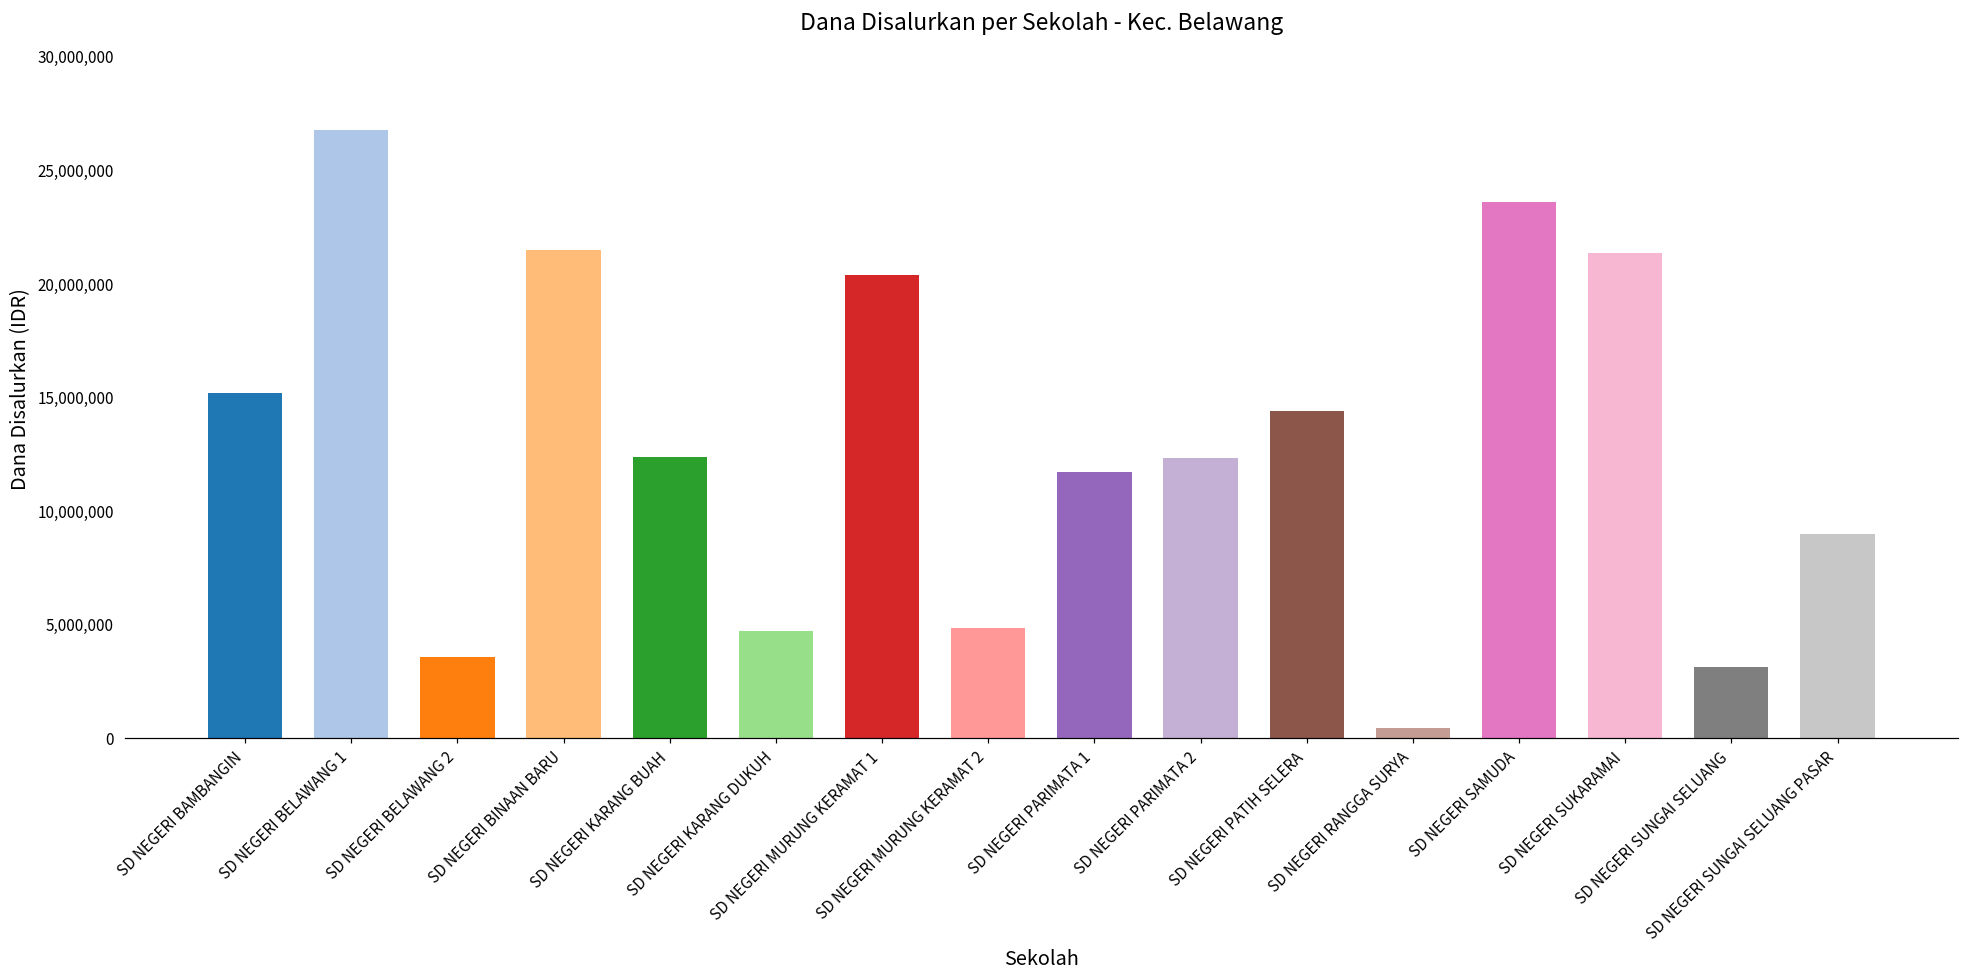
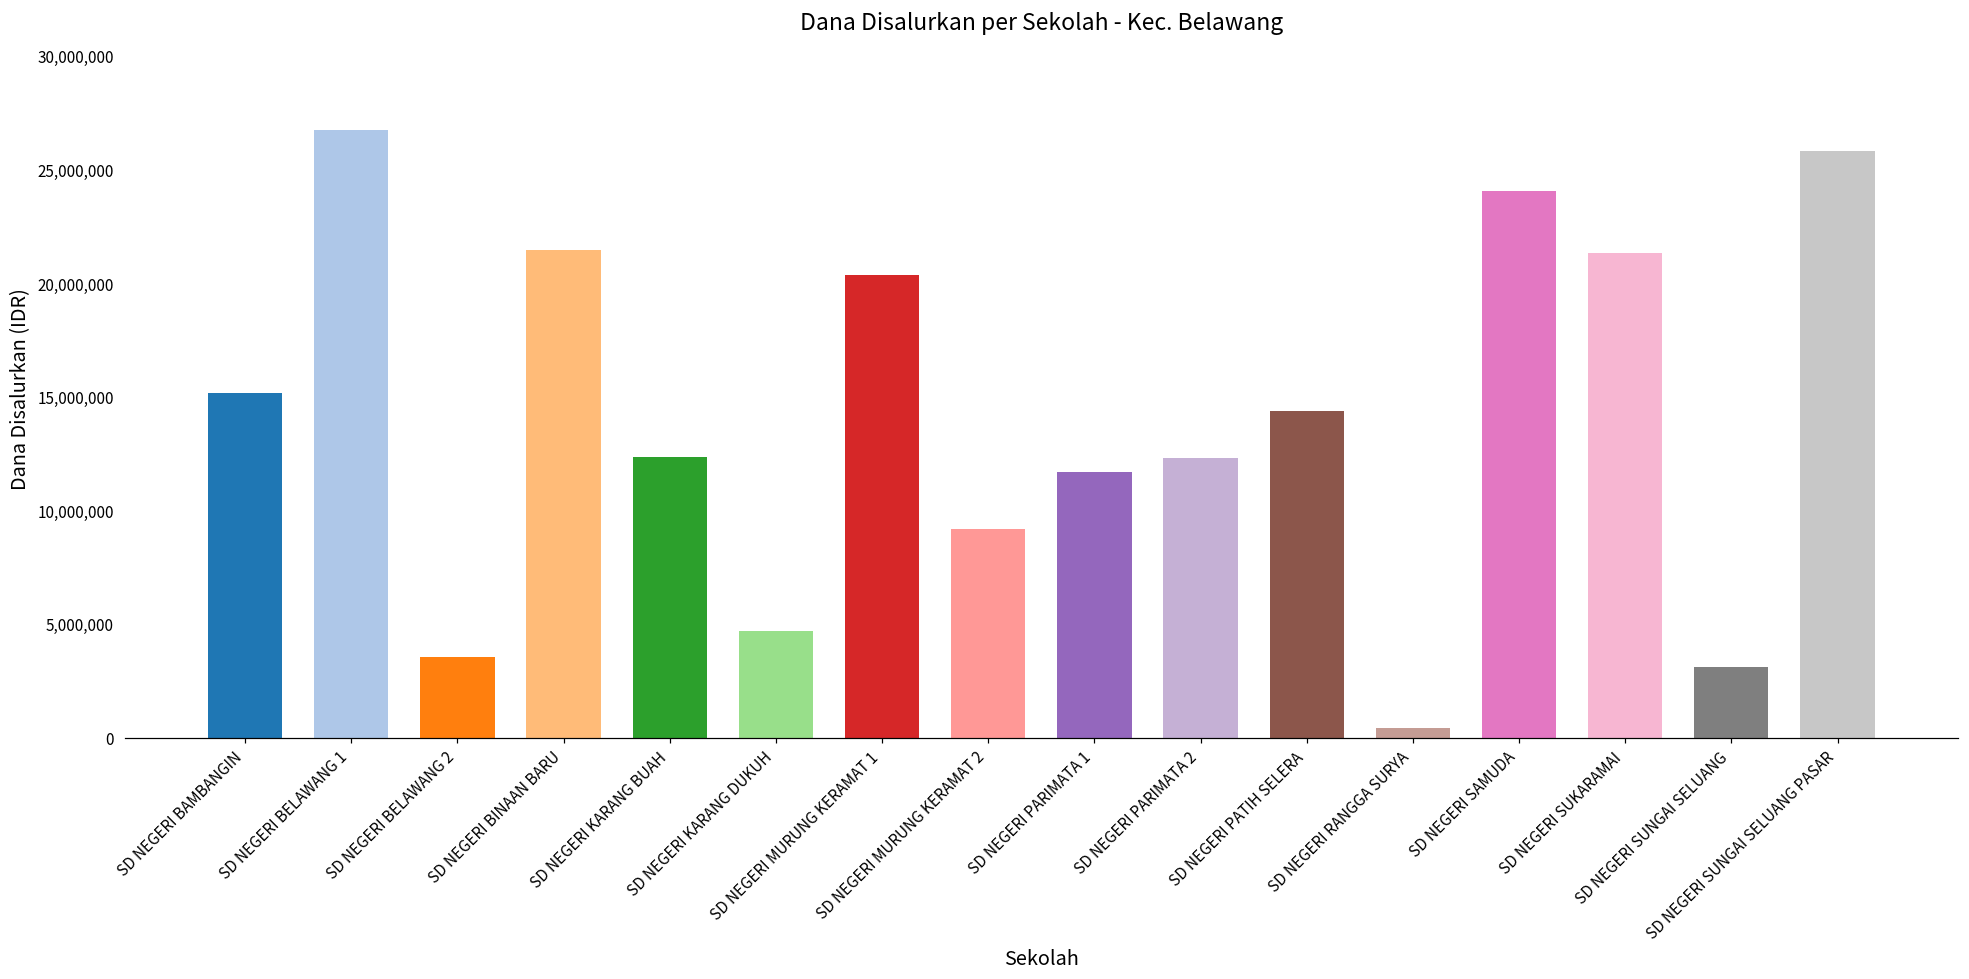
SD NEGERI MURUNG KERAMAT 2: 4,900,000 -> 9,200,000
SD NEGERI SAMUDA: 23,600,000 -> 24,100,000
SD NEGERI SUNGAI SELUANG PASAR: 9,000,000 -> 25,800,000
